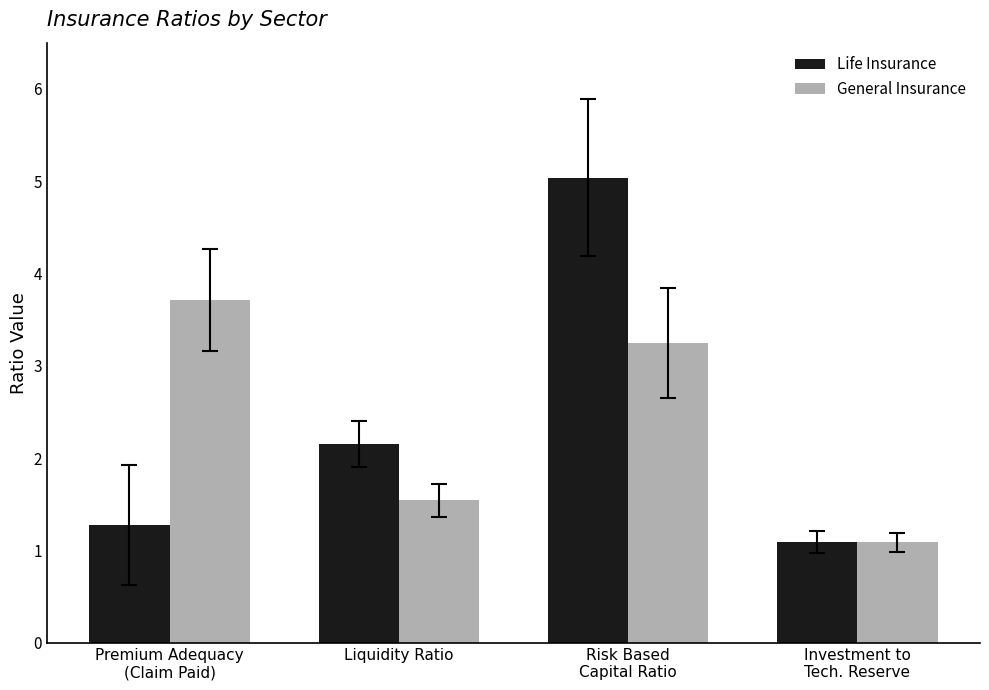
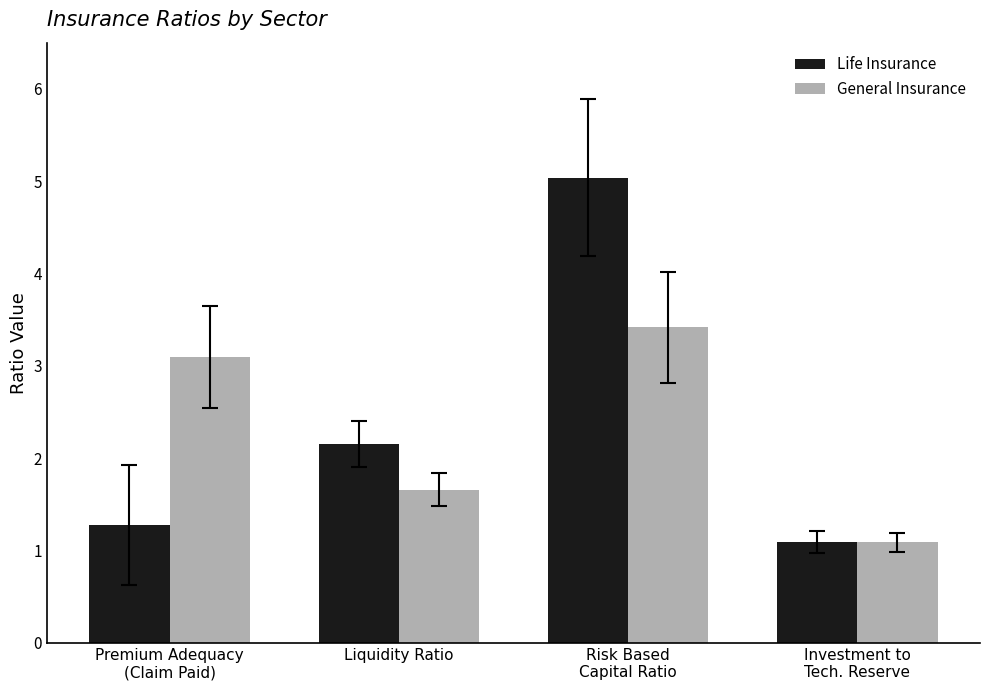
General Insurance, Premium Adequacy (Claim Paid): 3.7 -> 3.1
General Insurance, Liquidity Ratio: 1.5 -> 1.7
General Insurance, Risk Based Capital Ratio: 3.2 -> 3.4
